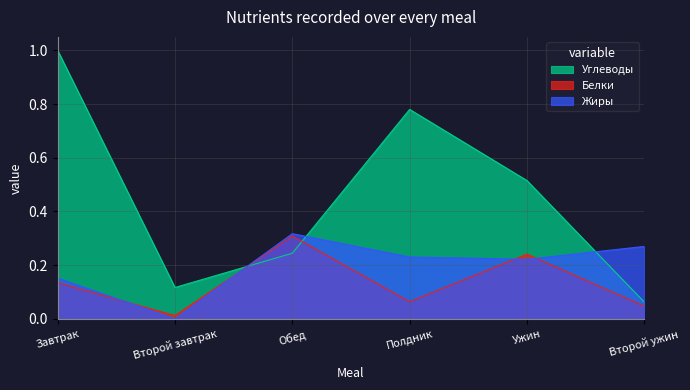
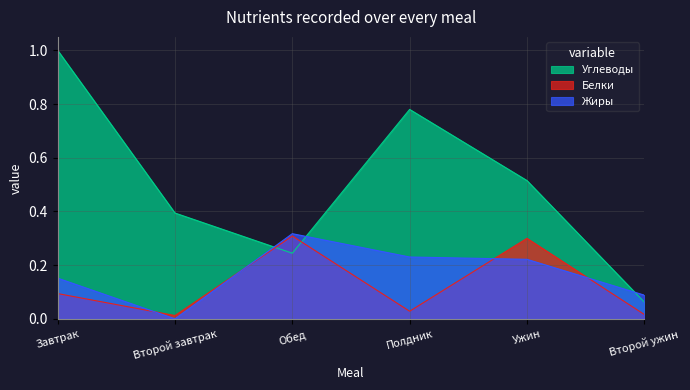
Белки, Завтрак: 0.13 -> 0.09
Углеводы, Второй завтрак: 0.12 -> 0.39
Белки, Полдник: 0.06 -> 0.03
Белки, Ужин: 0.24 -> 0.30
Белки, Второй ужин: 0.05 -> 0.02
Жиры, Второй ужин: 0.27 -> 0.09
